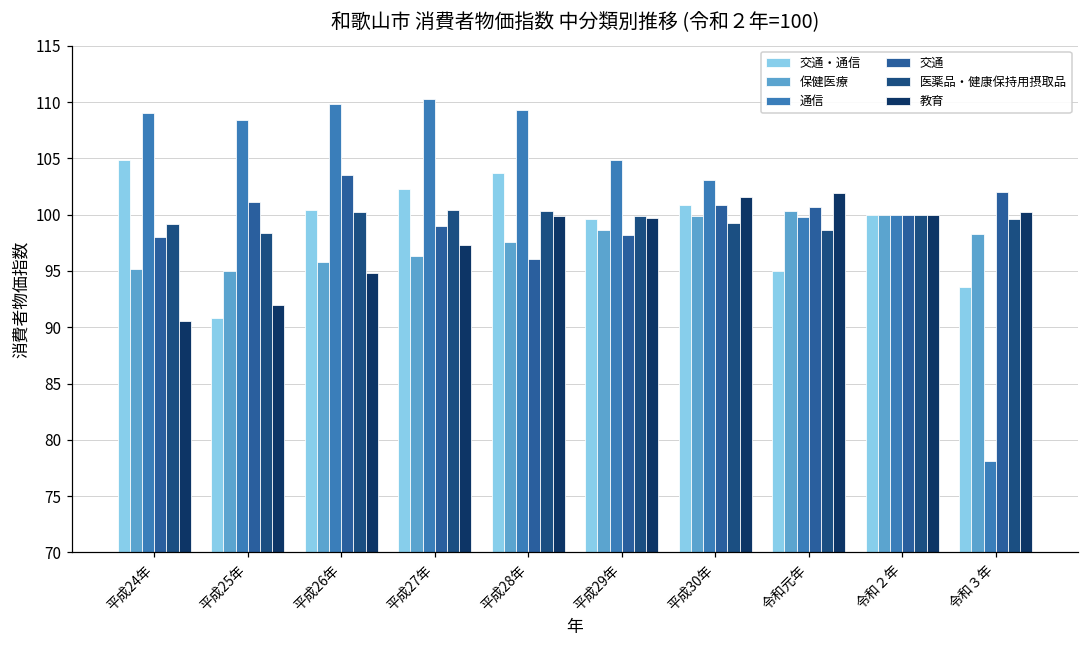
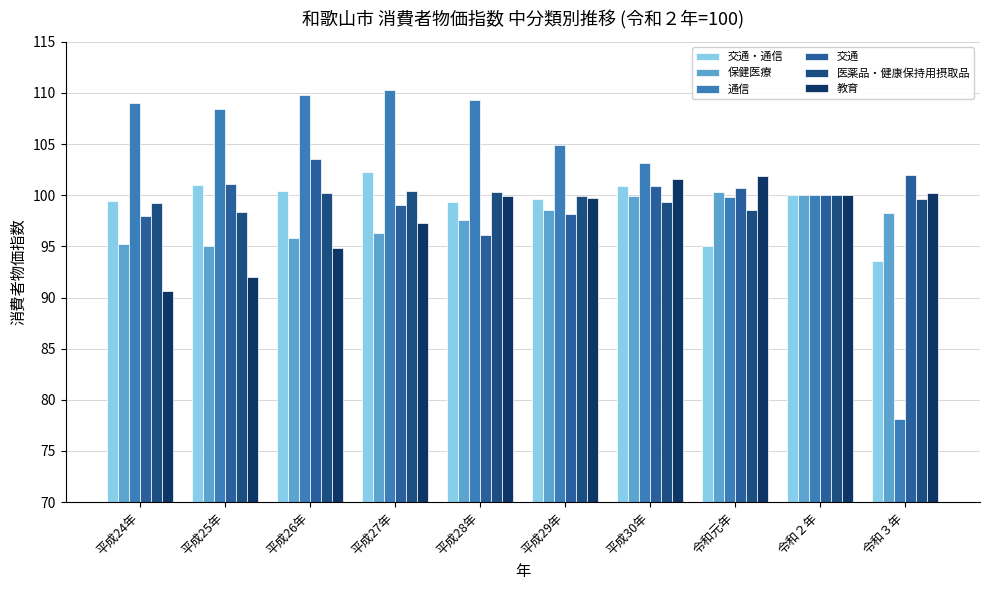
交通・通信, 平成24年: 104.9 -> 99.4
交通・通信, 平成25年: 90.8 -> 101.0
交通・通信, 平成28年: 103.7 -> 99.3
